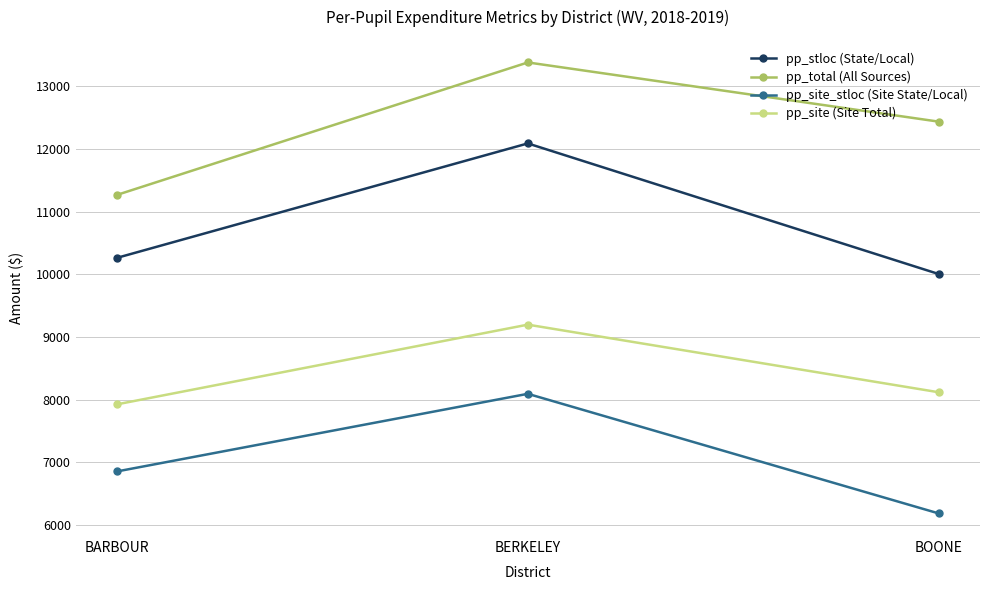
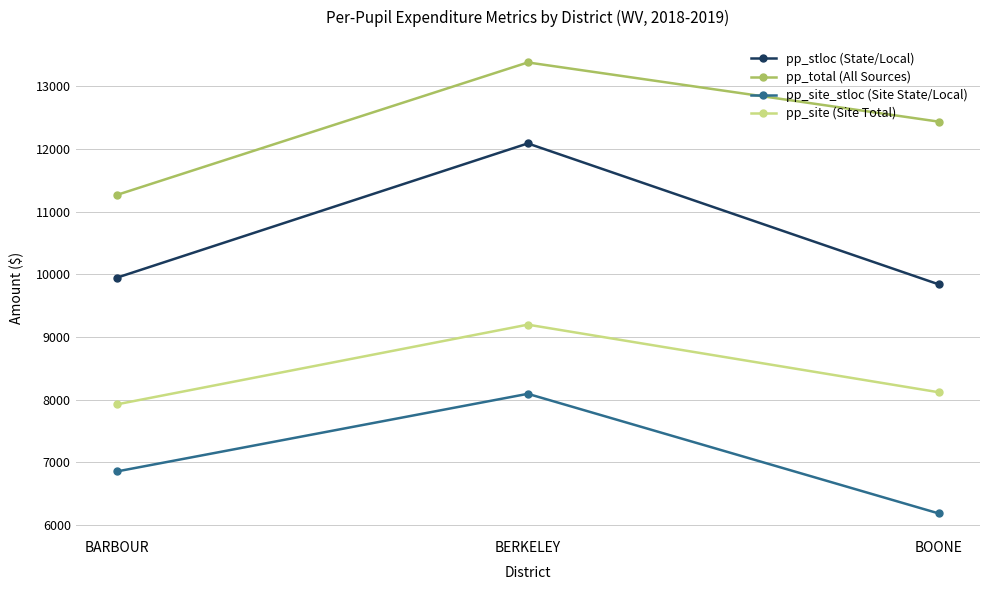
pp_stloc (State/Local), BARBOUR: 10300 -> 9900
pp_stloc (State/Local), BOONE: 10000 -> 9800
